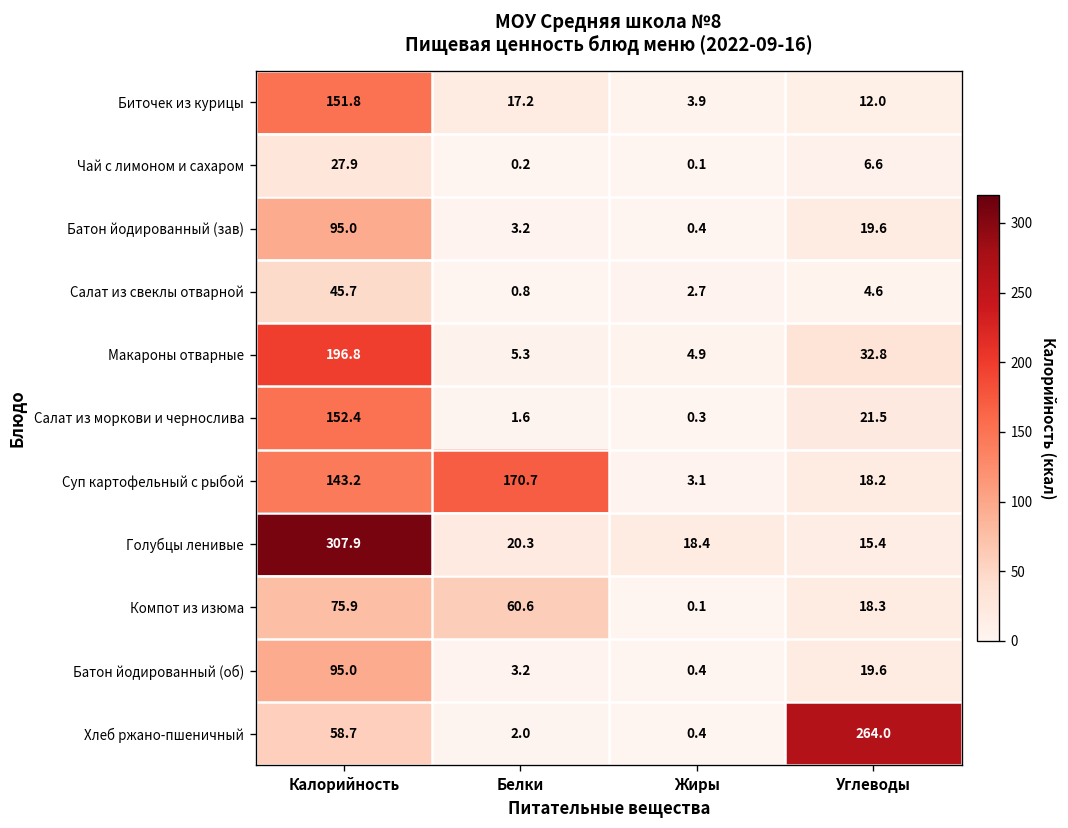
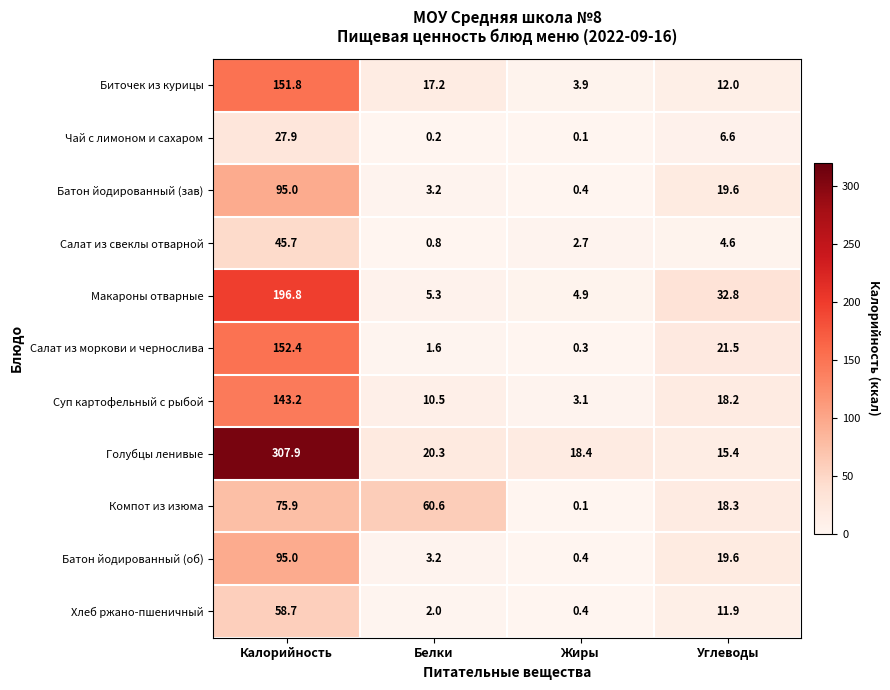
Суп картофельный с рыбой, Белки: 170.7 -> 10.5
Хлеб ржано-пшеничный, Углеводы: 264.0 -> 11.9
